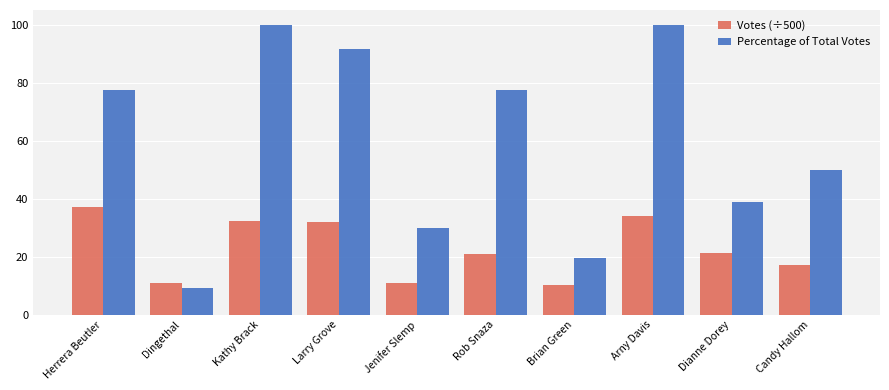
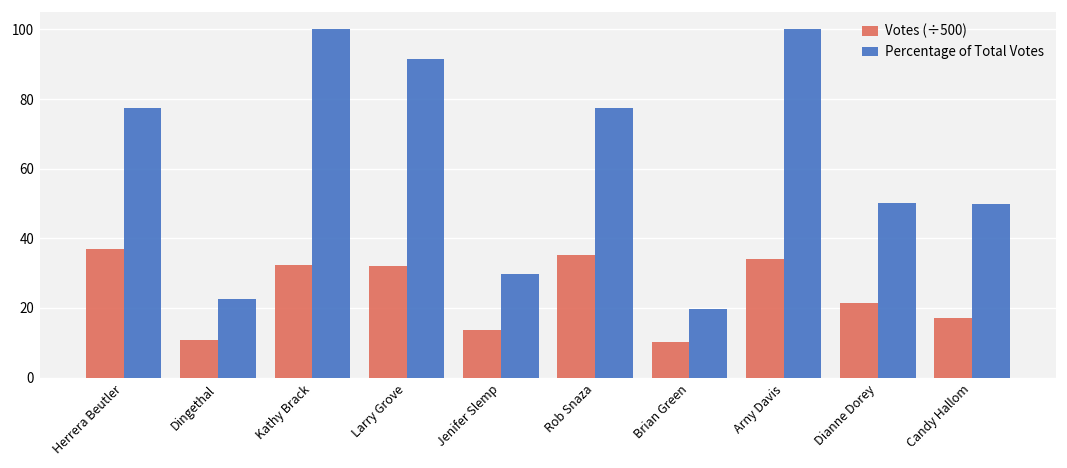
Percentage of Total Votes, Dingethal: 9 -> 22
Votes (÷500), Jenifer Slemp: 11 -> 14
Votes (÷500), Rob Snaza: 21 -> 35
Percentage of Total Votes, Dianne Dorey: 39 -> 50
